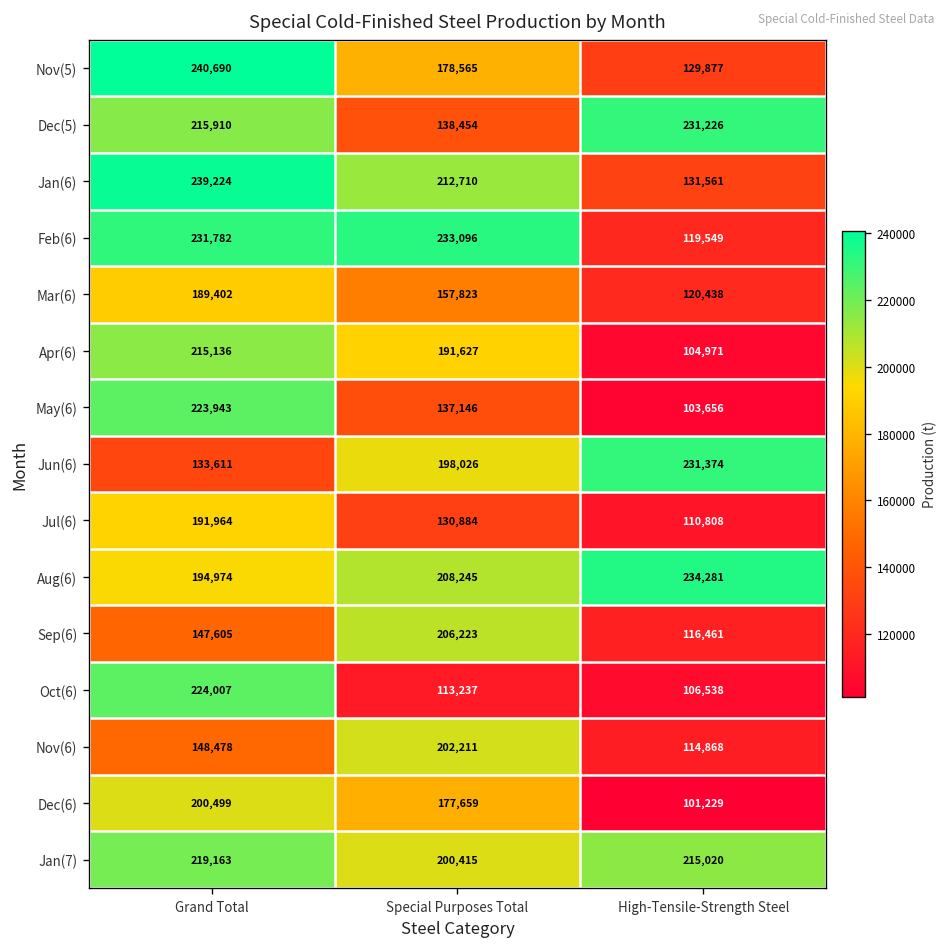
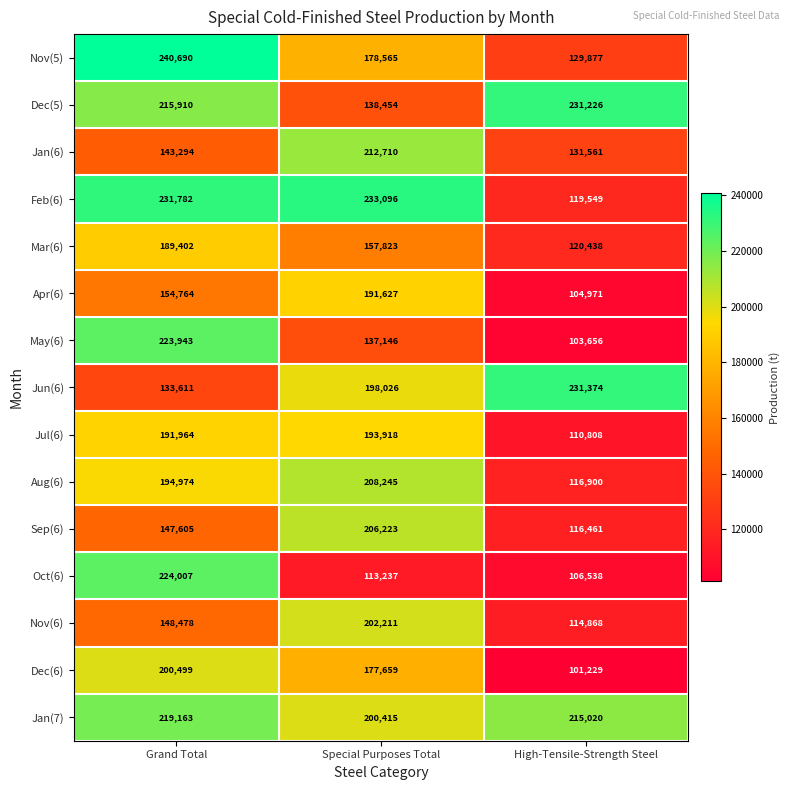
Jan(6), Grand Total: 239,224 -> 143,294
Apr(6), Grand Total: 215,136 -> 154,764
Jul(6), Special Purposes Total: 130,884 -> 193,918
Aug(6), High-Tensile-Strength Steel: 234,281 -> 116,900
